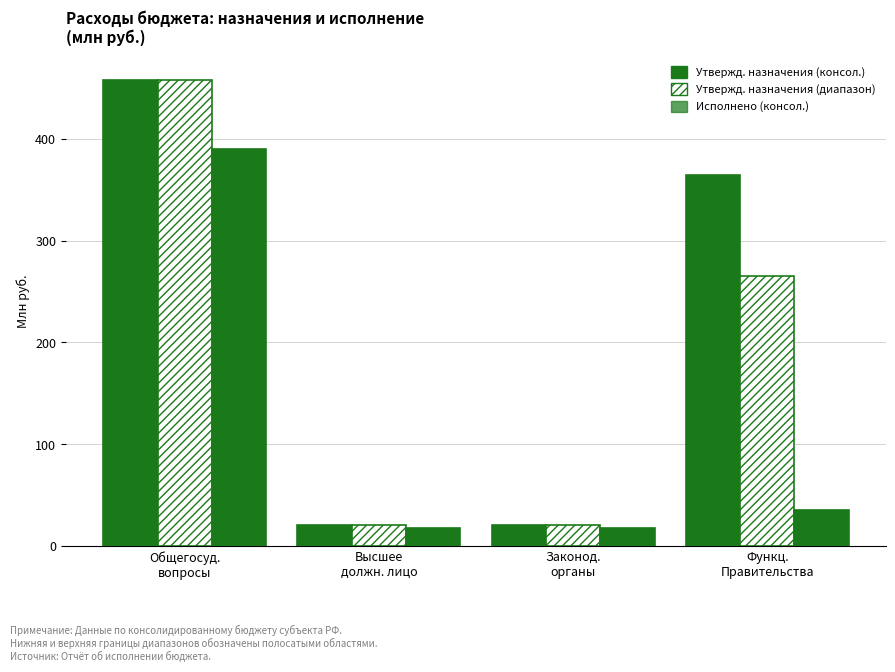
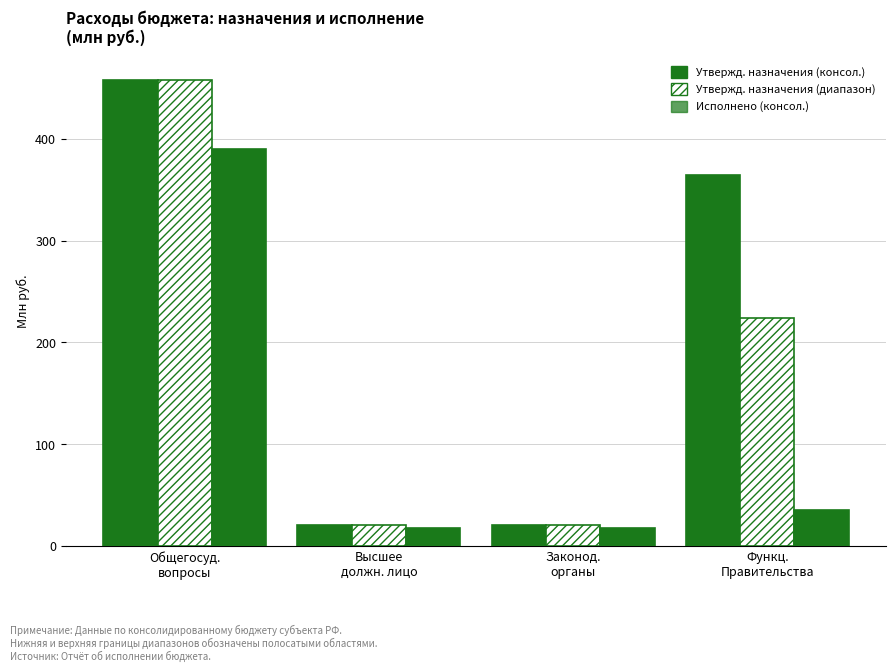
Утвержд. назначения (диапазон), Функц. Правительства: 266 -> 224
